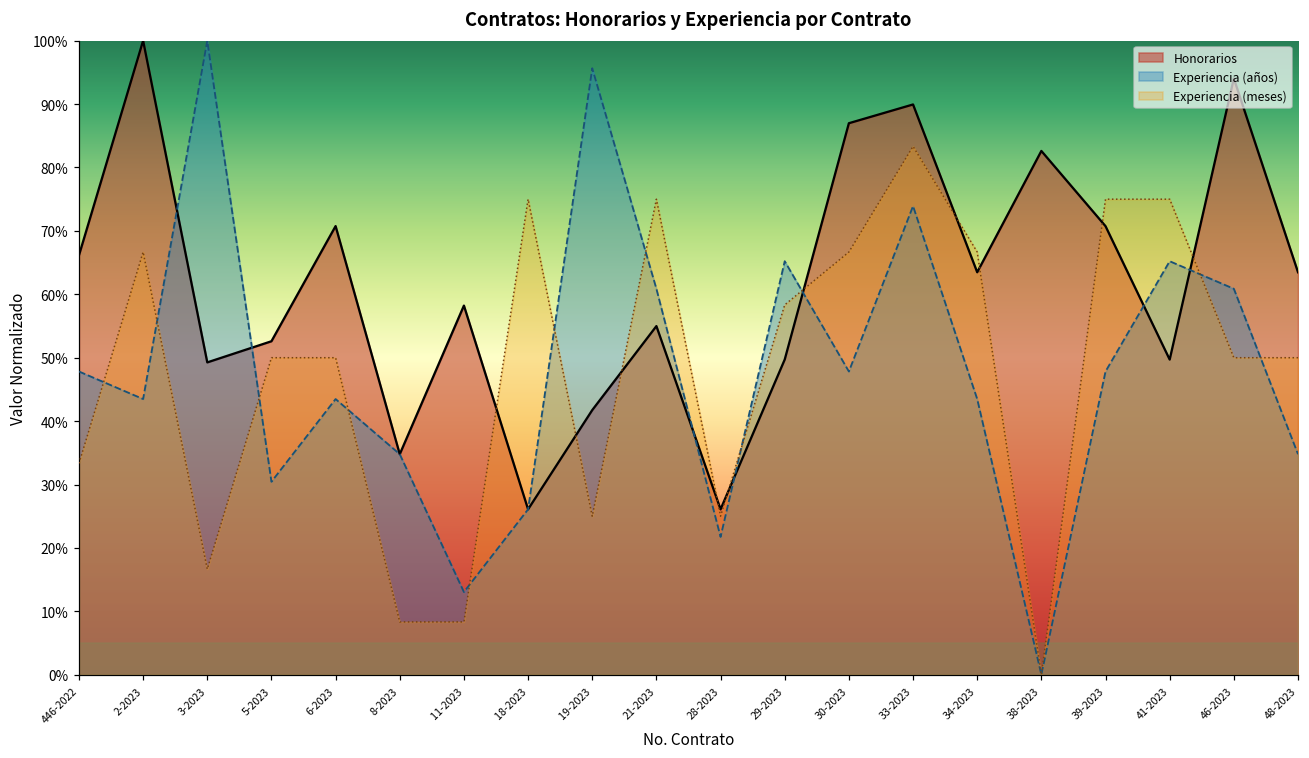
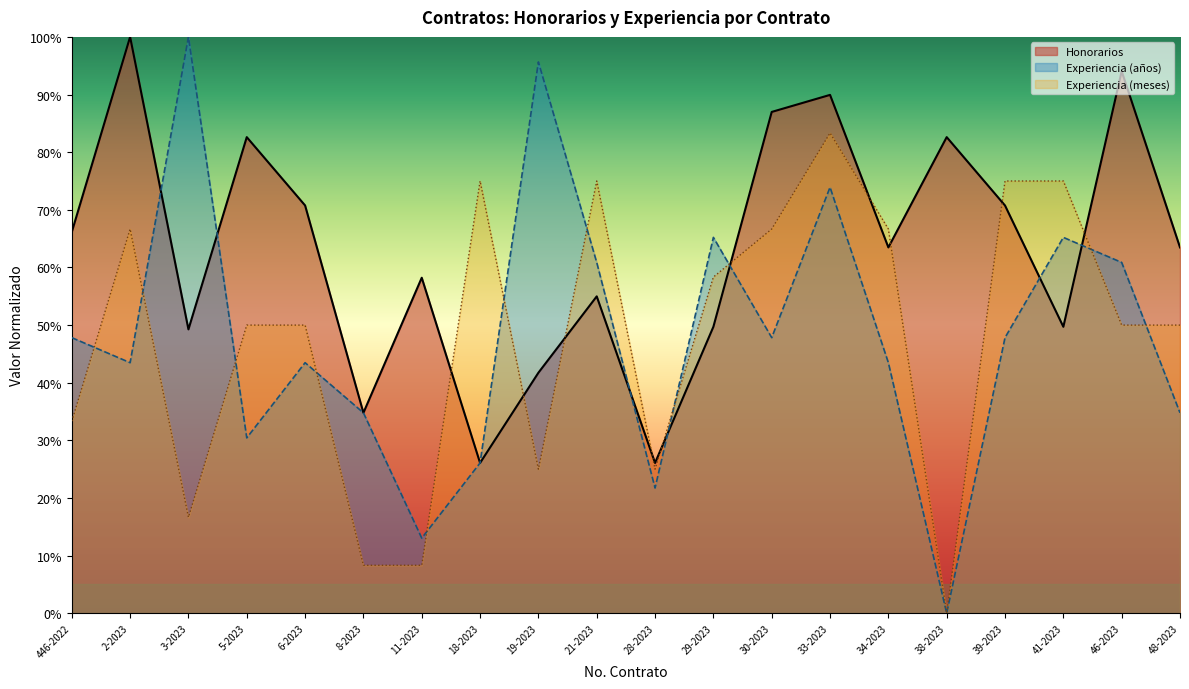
Honorarios, 5-2023: 53% -> 83%
